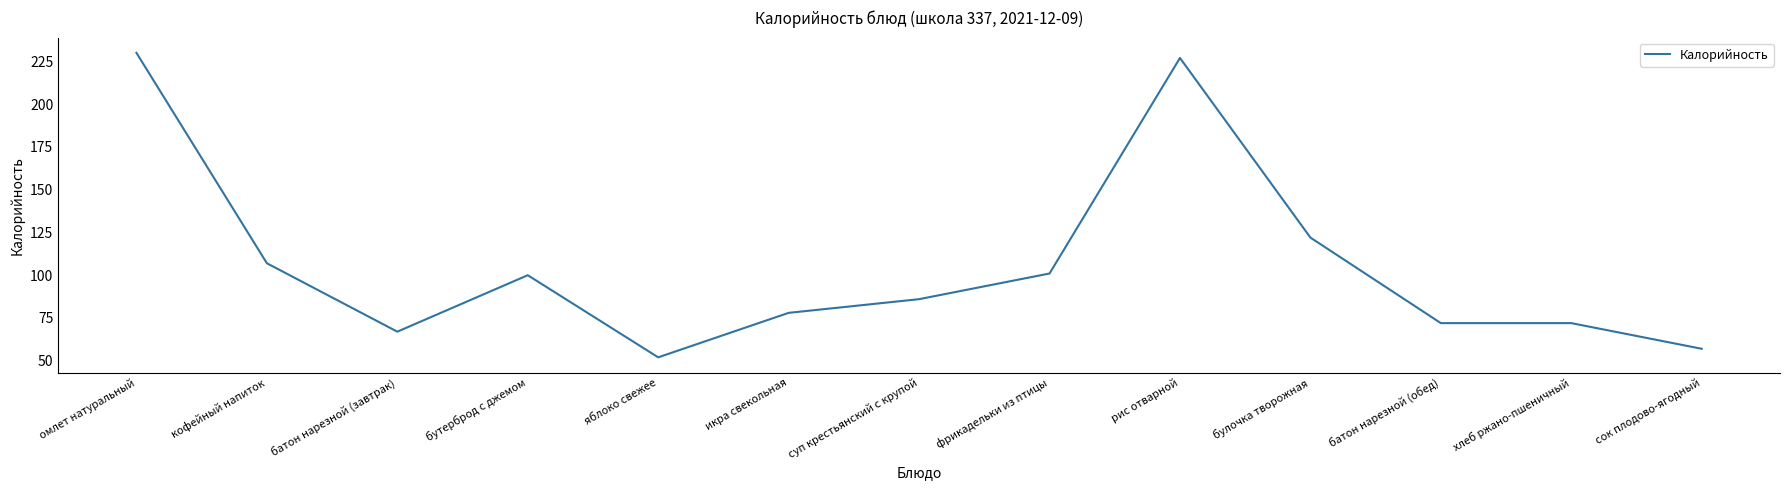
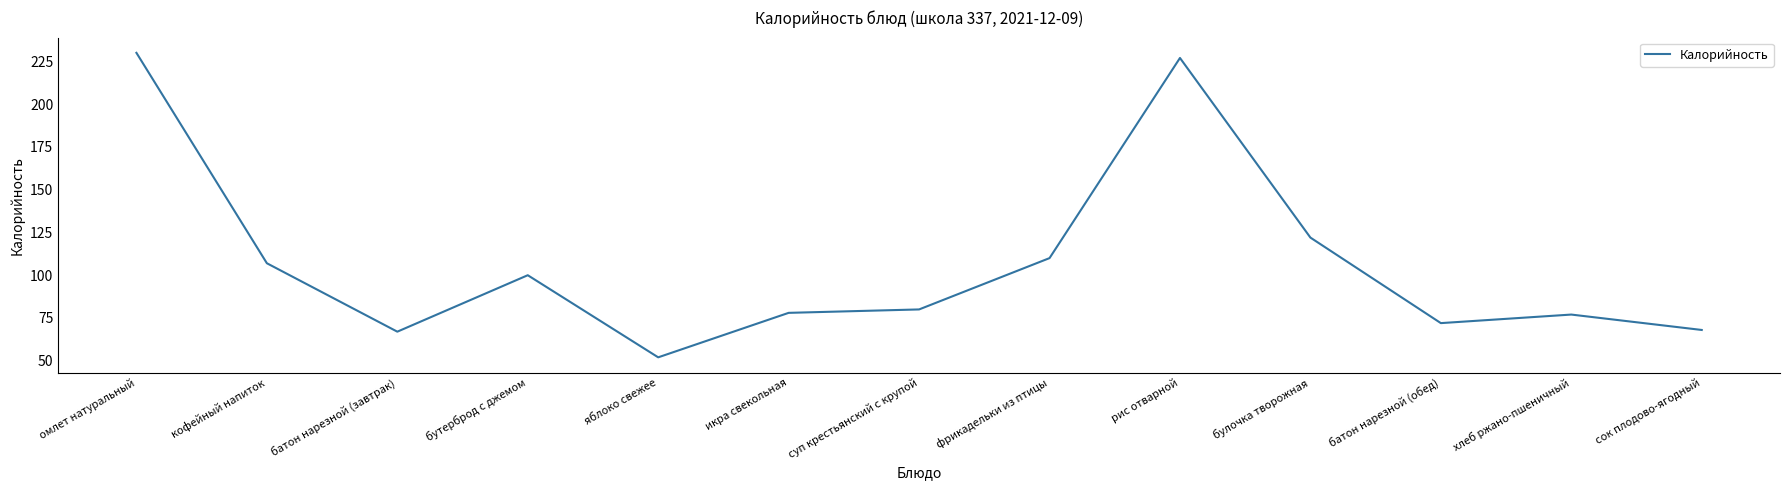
суп крестьянский с крупой: 86 -> 80
фрикадельки из птицы: 101 -> 110
хлеб ржано-пшеничный: 72 -> 77
сок плодово-ягодный: 57 -> 68
